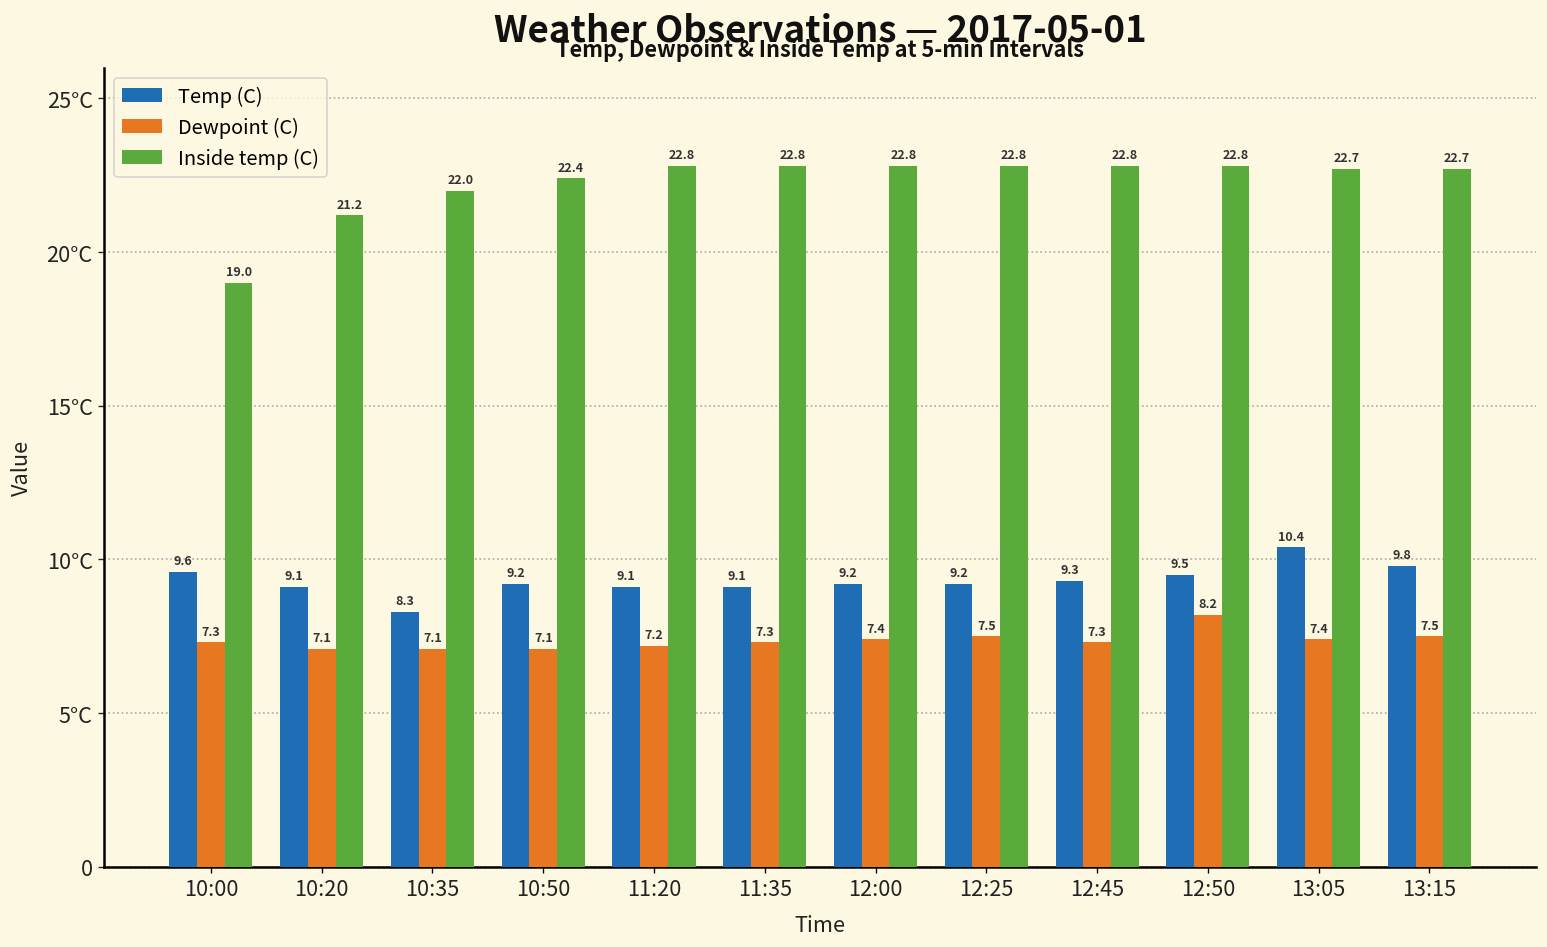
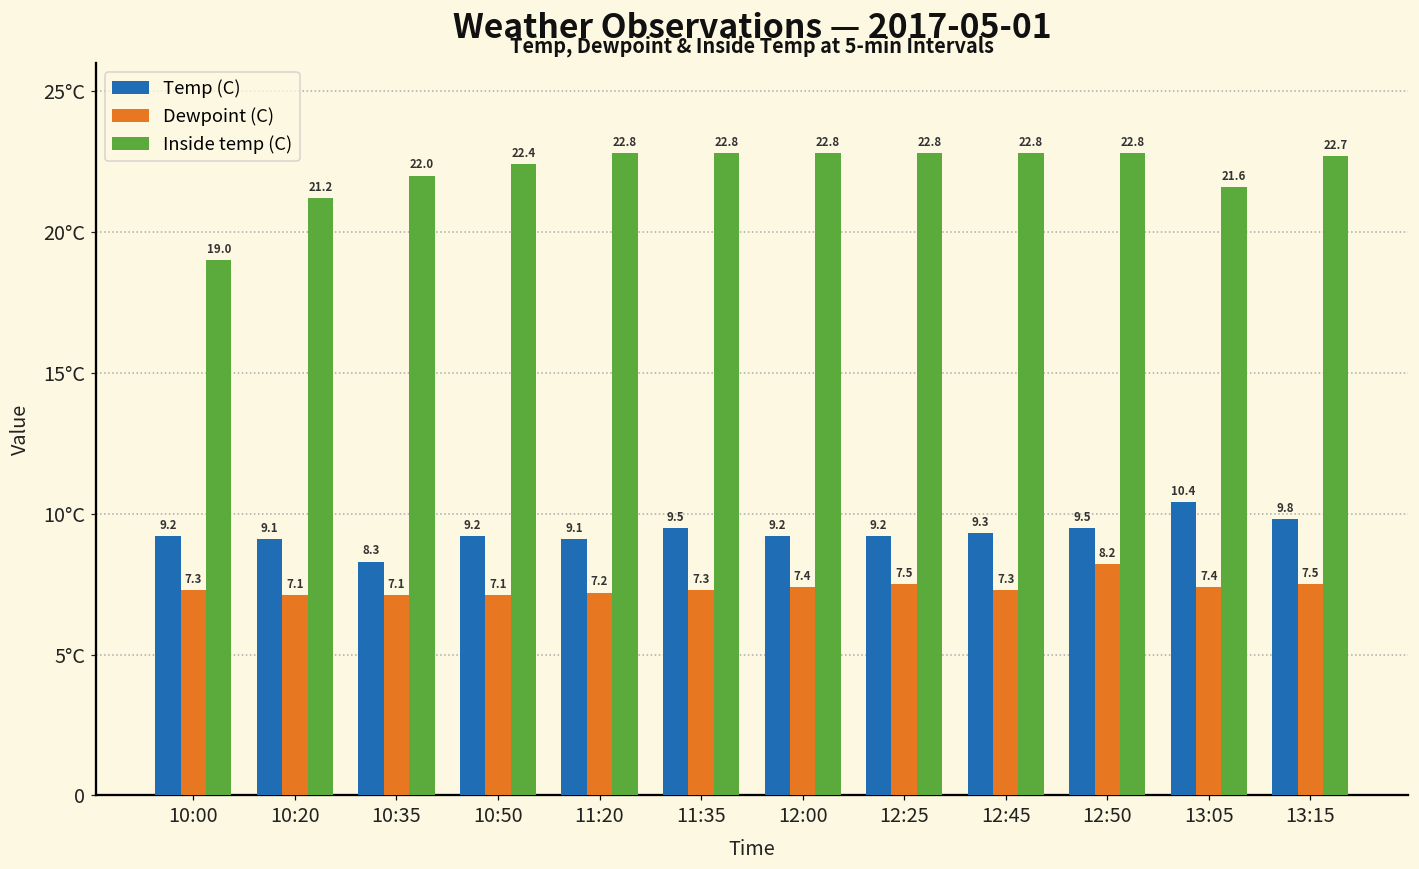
Temp (C), 10:00: 9.6 -> 9.2
Temp (C), 11:35: 9.1 -> 9.5
Inside temp (C), 13:05: 22.7 -> 21.6
